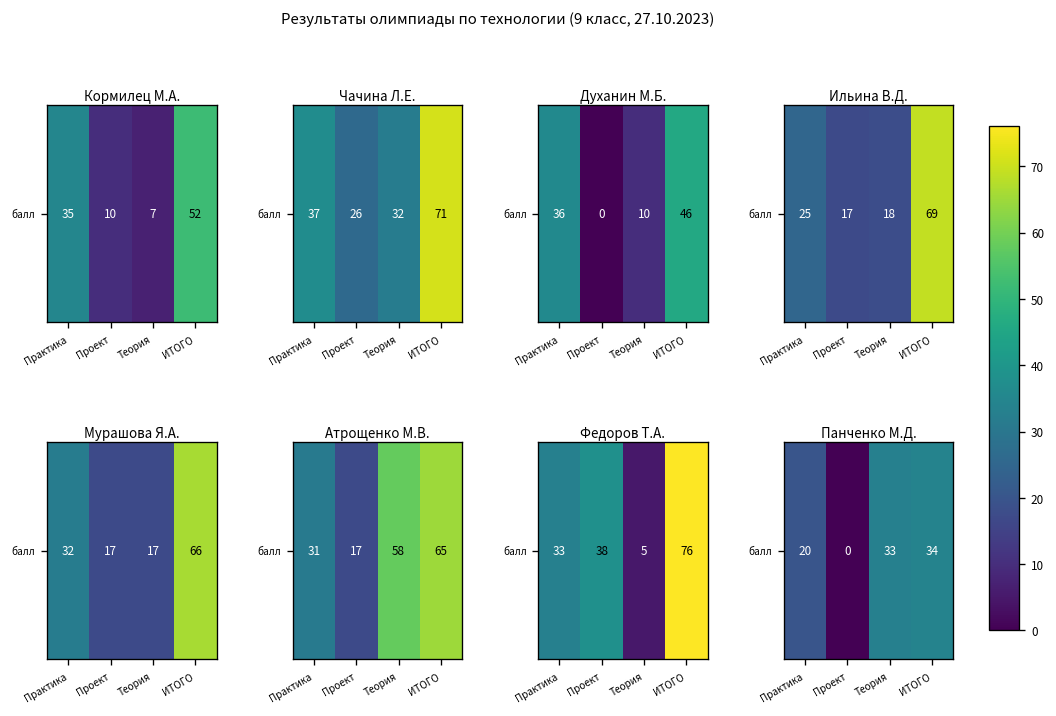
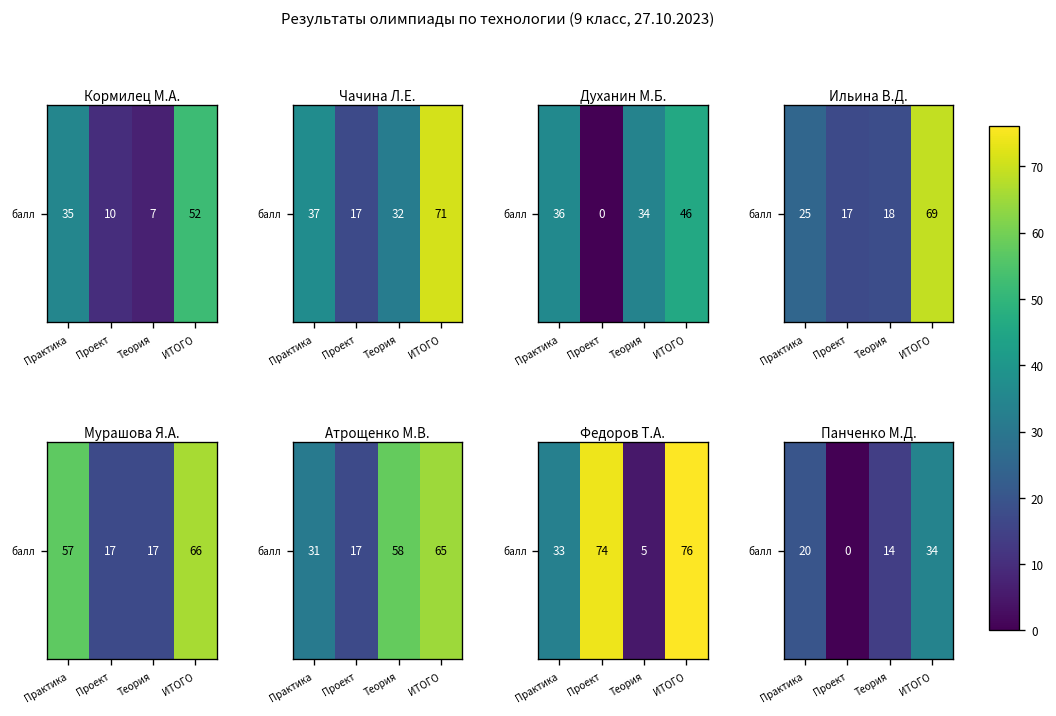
Чачина Л.Е., балл, Проект: 26 -> 17
Духанин М.Б., балл, Теория: 10 -> 34
Мурашова Я.А., балл, Практика: 32 -> 57
Федоров Т.А., балл, Проект: 38 -> 74
Панченко М.Д., балл, Теория: 33 -> 14
